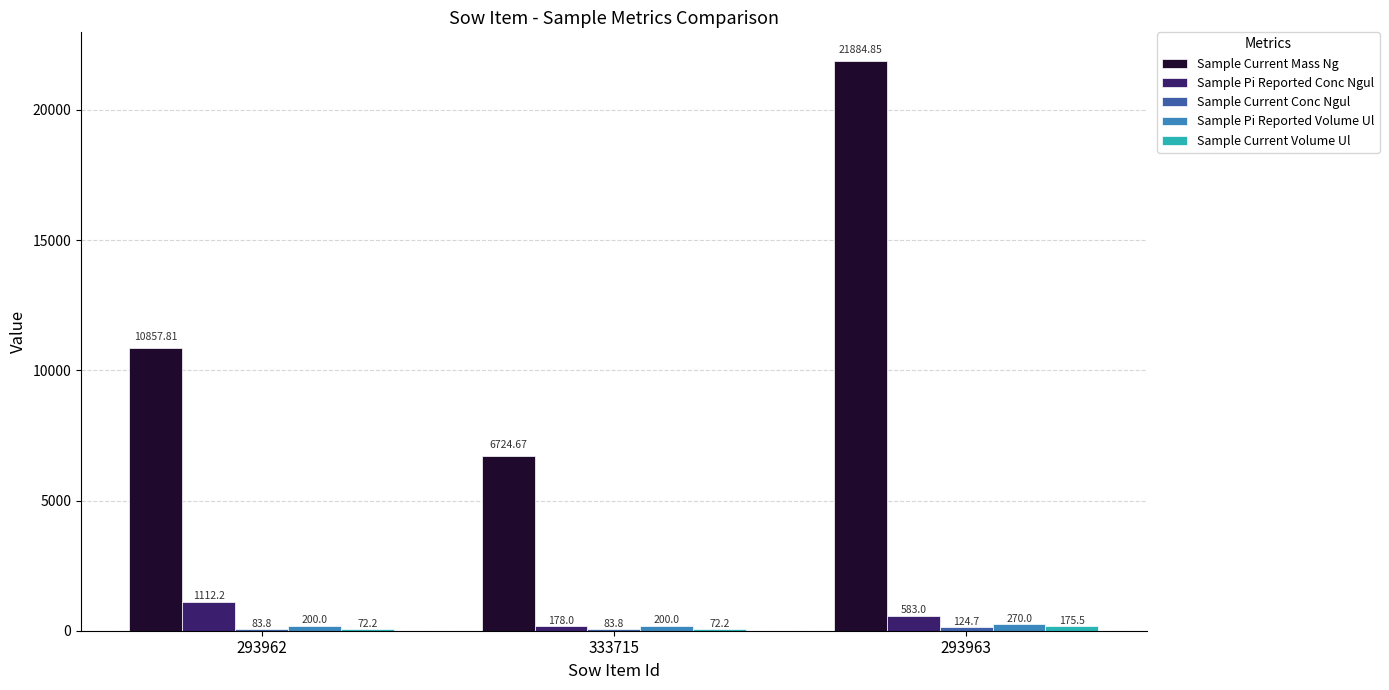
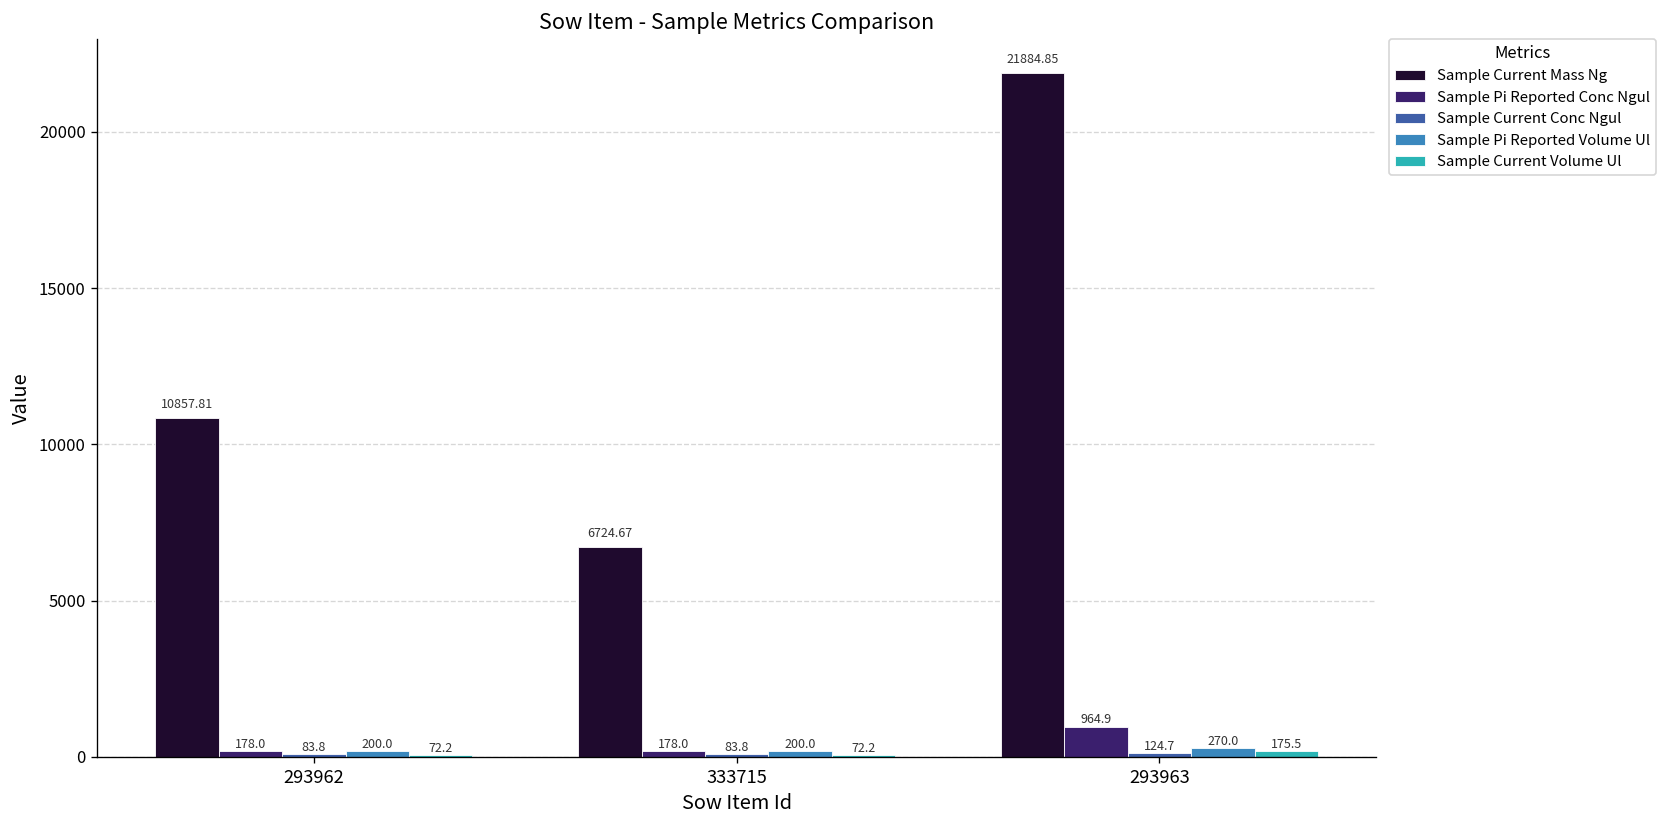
Sample Pi Reported Conc Ngul, 293962: 1112.2 -> 178.0
Sample Pi Reported Conc Ngul, 293963: 583.0 -> 964.9
